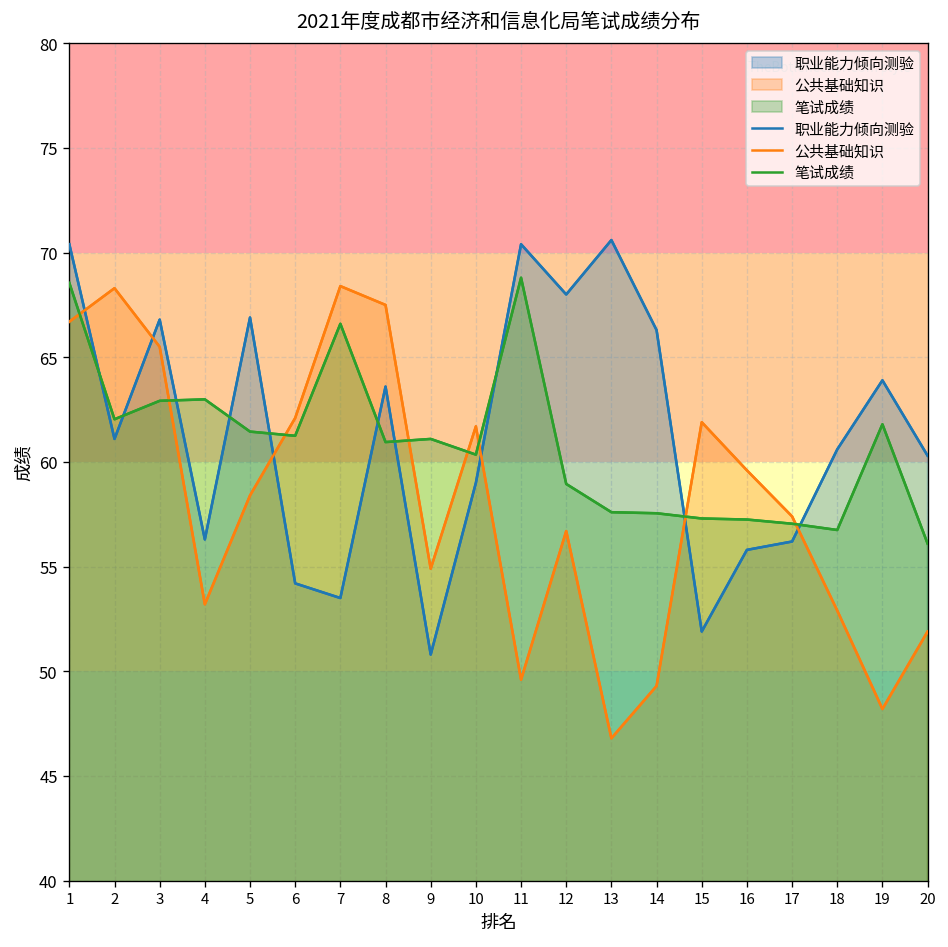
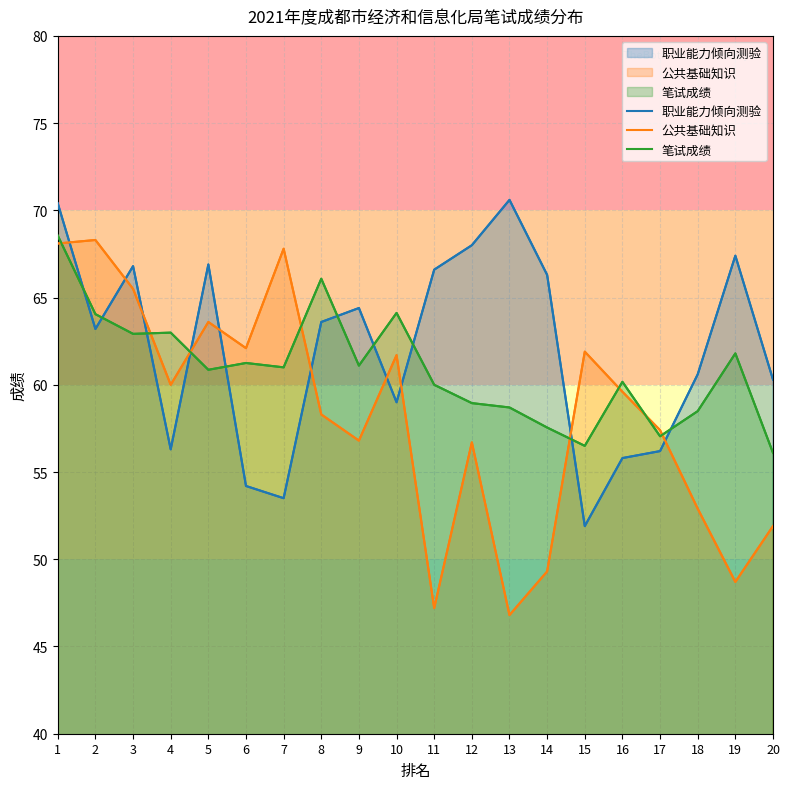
公共基础知识, 1: 66.7 -> 68.1
职业能力倾向测验, 2: 61.1 -> 63.2
笔试成绩, 2: 62.0 -> 64.1
公共基础知识, 4: 53.2 -> 60.0
公共基础知识, 5: 58.4 -> 63.6
笔试成绩, 5: 61.5 -> 60.9
公共基础知识, 7: 68.4 -> 67.8
笔试成绩, 7: 66.6 -> 61.0
公共基础知识, 8: 67.5 -> 58.3
笔试成绩, 8: 61.0 -> 66.1
职业能力倾向测验, 9: 50.8 -> 64.4
公共基础知识, 9: 54.9 -> 56.8
笔试成绩, 10: 60.4 -> 64.1
职业能力倾向测验, 11: 70.4 -> 66.6
公共基础知识, 11: 49.6 -> 47.2
笔试成绩, 11: 68.8 -> 60.0
笔试成绩, 13: 57.6 -> 58.7
笔试成绩, 15: 57.3 -> 56.5
笔试成绩, 16: 57.3 -> 60.2
笔试成绩, 18: 56.8 -> 58.5
职业能力倾向测验, 19: 63.9 -> 67.4
公共基础知识, 19: 48.2 -> 48.7
